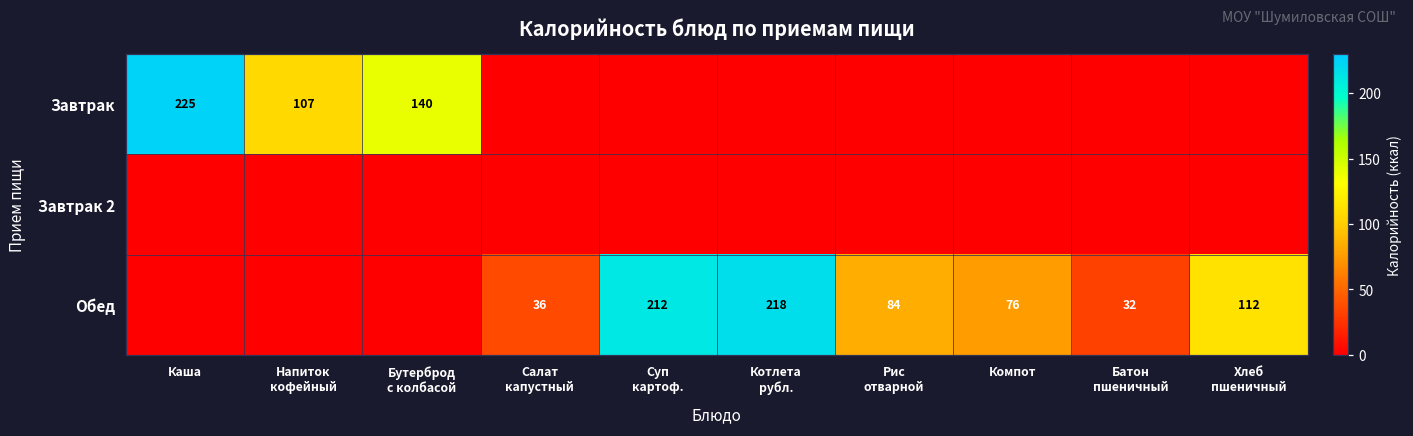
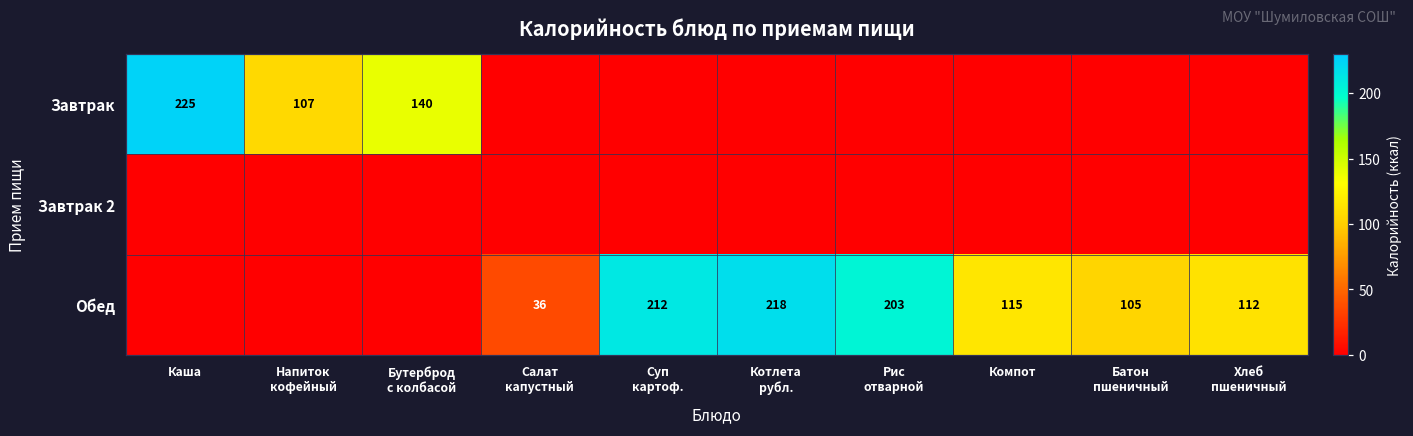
Обед, Рис отварной: 84 -> 203
Обед, Компот: 76 -> 115
Обед, Батон пшеничный: 32 -> 105
